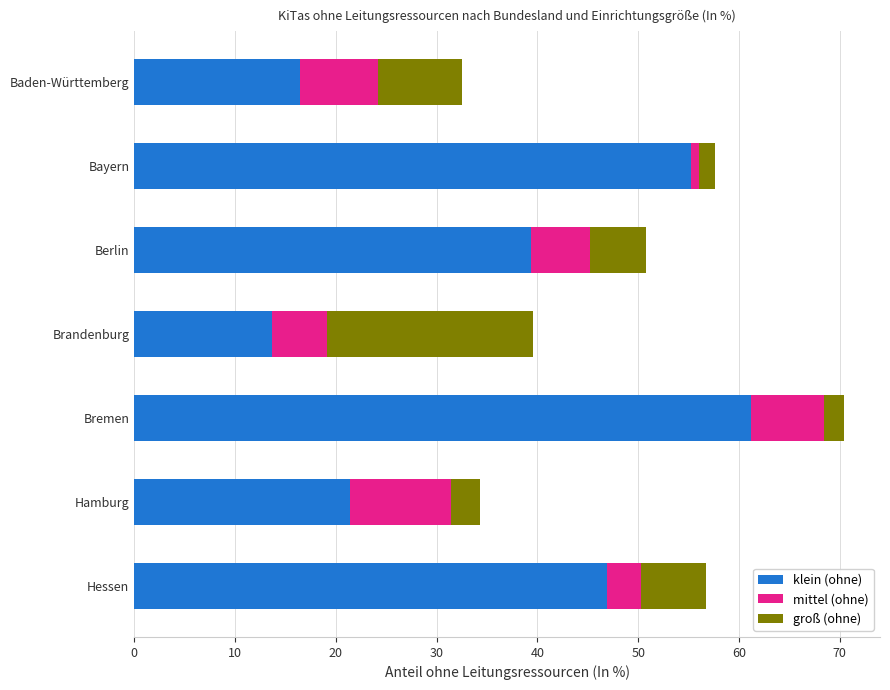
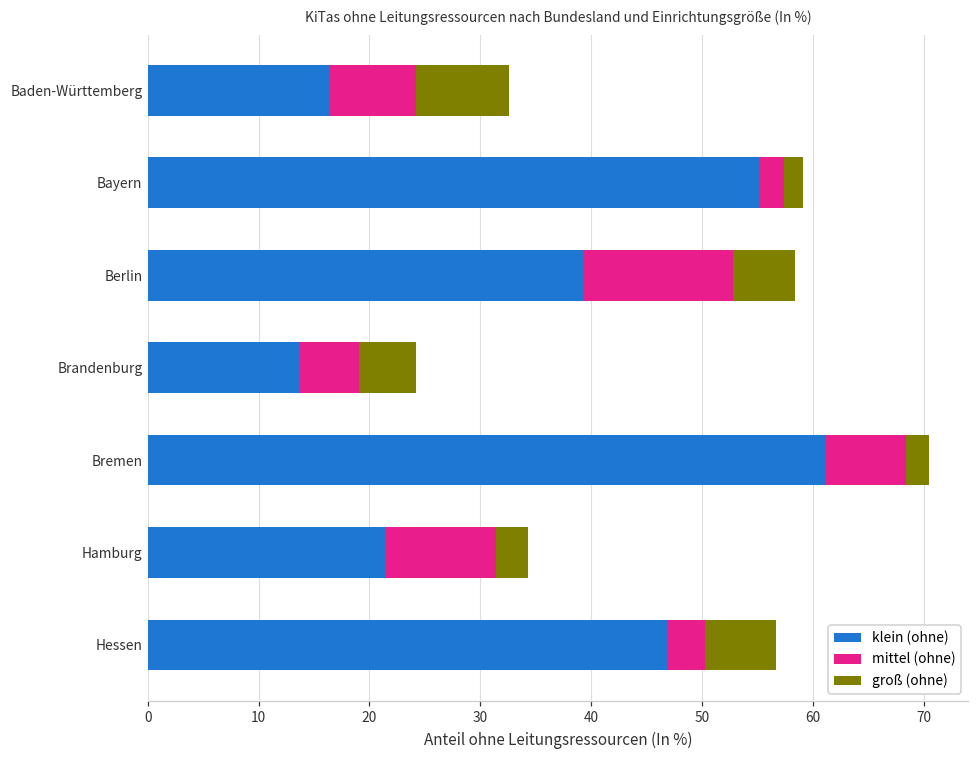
mittel (ohne), Bayern: 0.7 -> 2.2
mittel (ohne), Berlin: 5.9 -> 13.5
groß (ohne), Brandenburg: 20.5 -> 5.1
